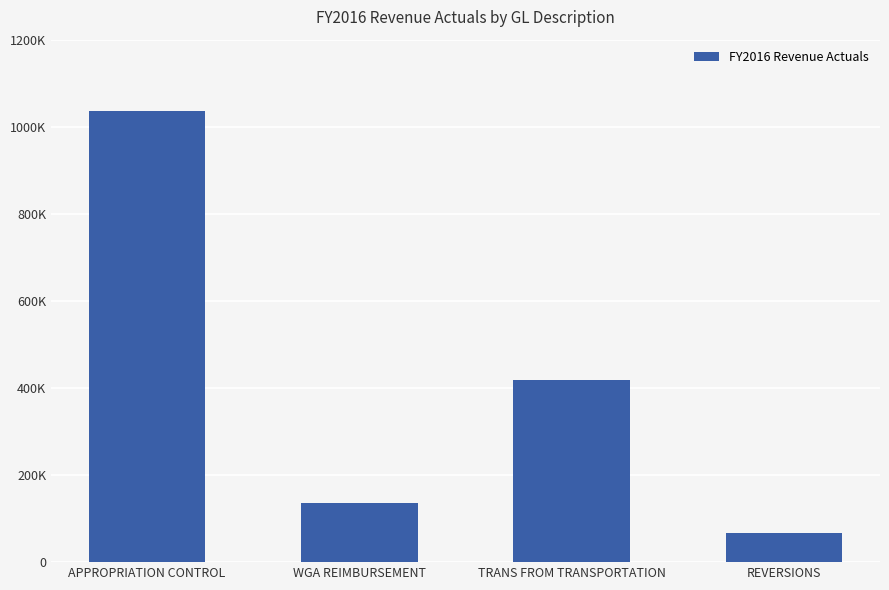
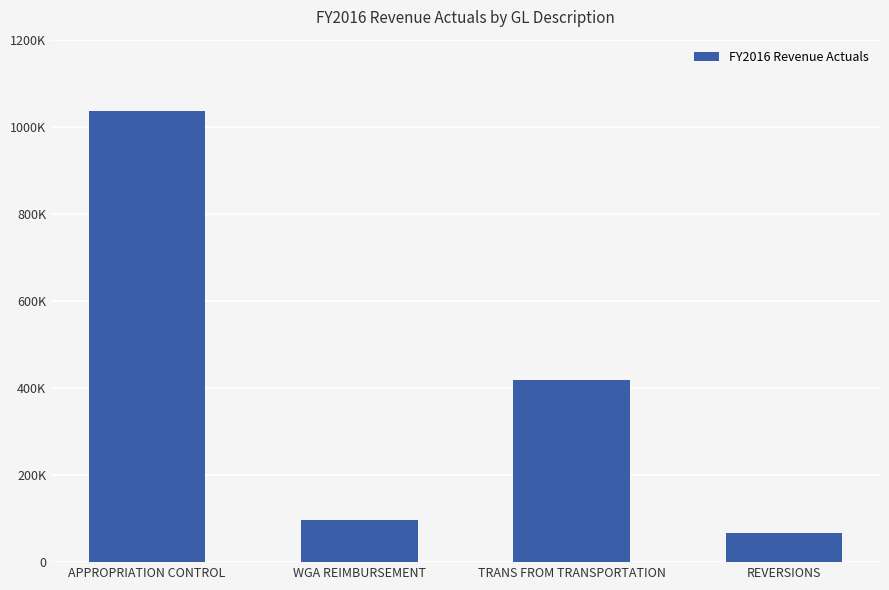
WGA REIMBURSEMENT: 140000 -> 100000
